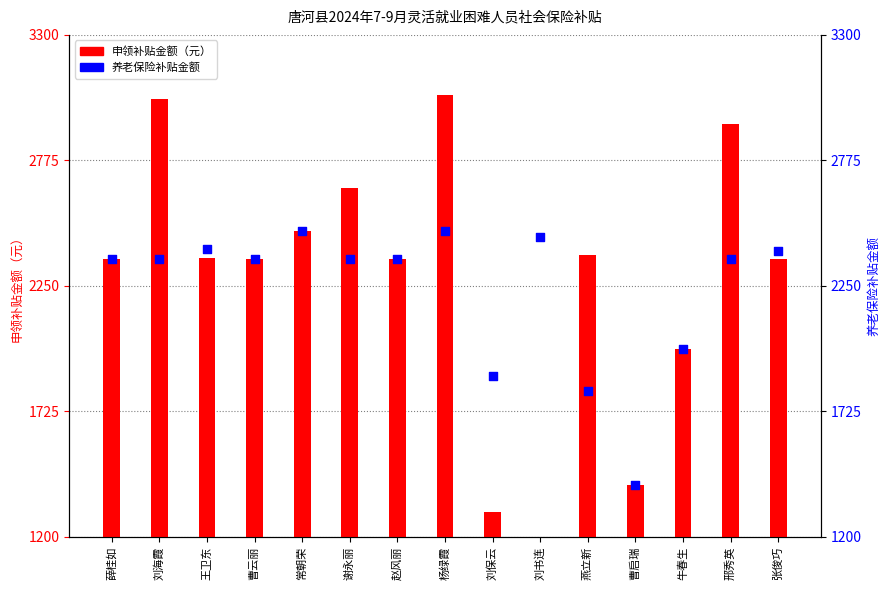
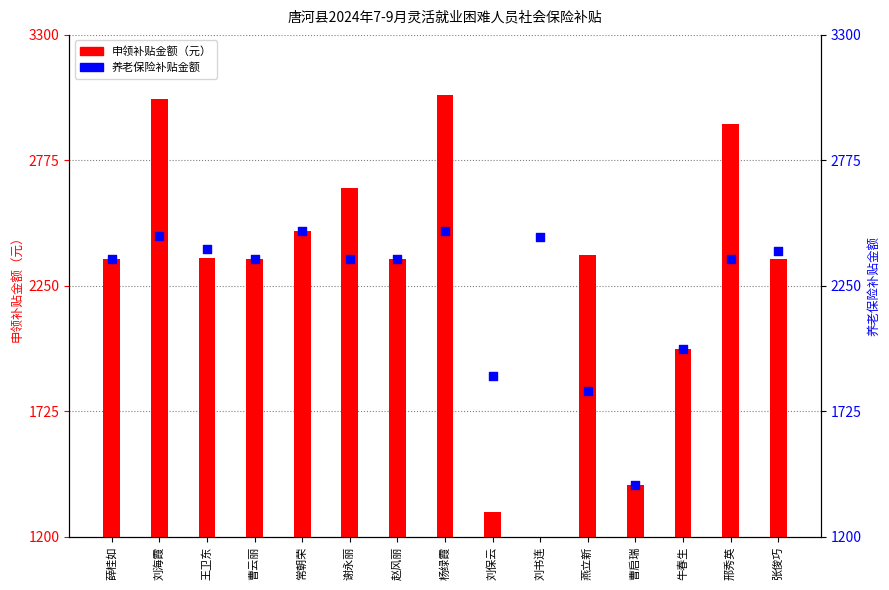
养老保险补贴金额, 刘海霞: 2360 -> 2460
